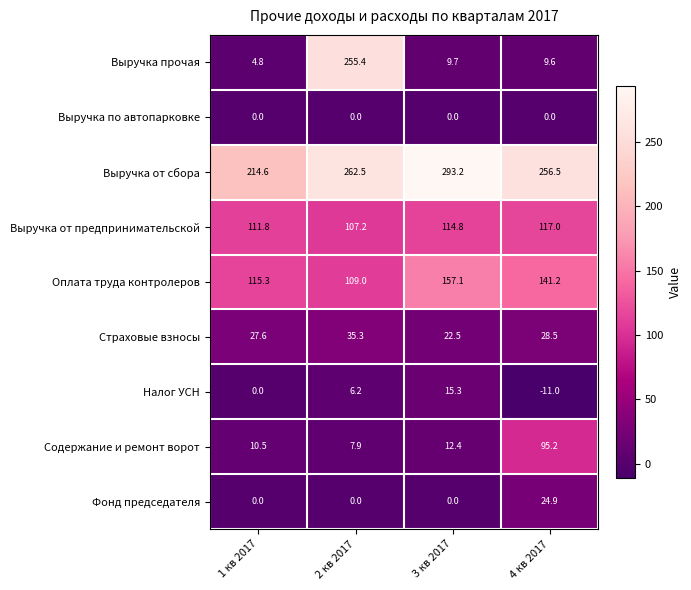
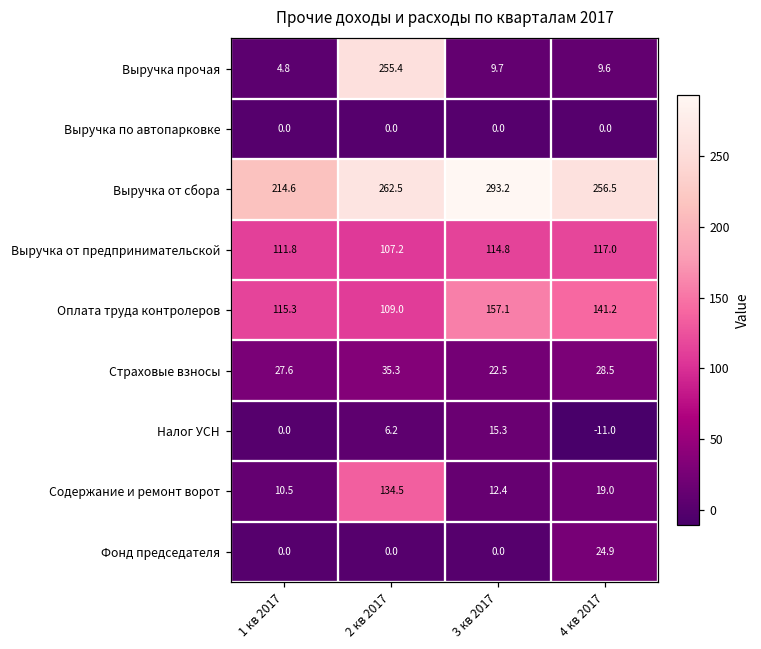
Содержание и ремонт ворот, 2 кв 2017: 7.9 -> 134.5
Содержание и ремонт ворот, 4 кв 2017: 95.2 -> 19.0
